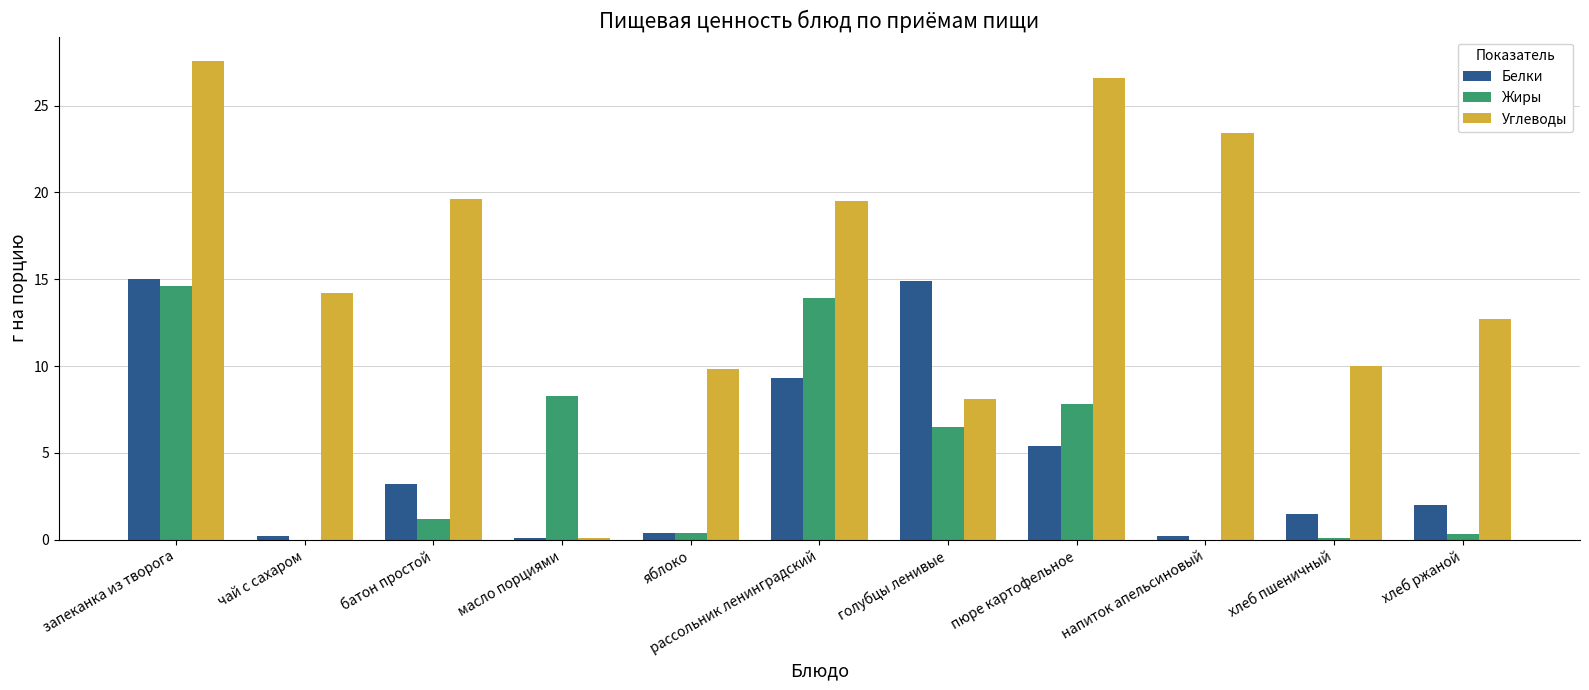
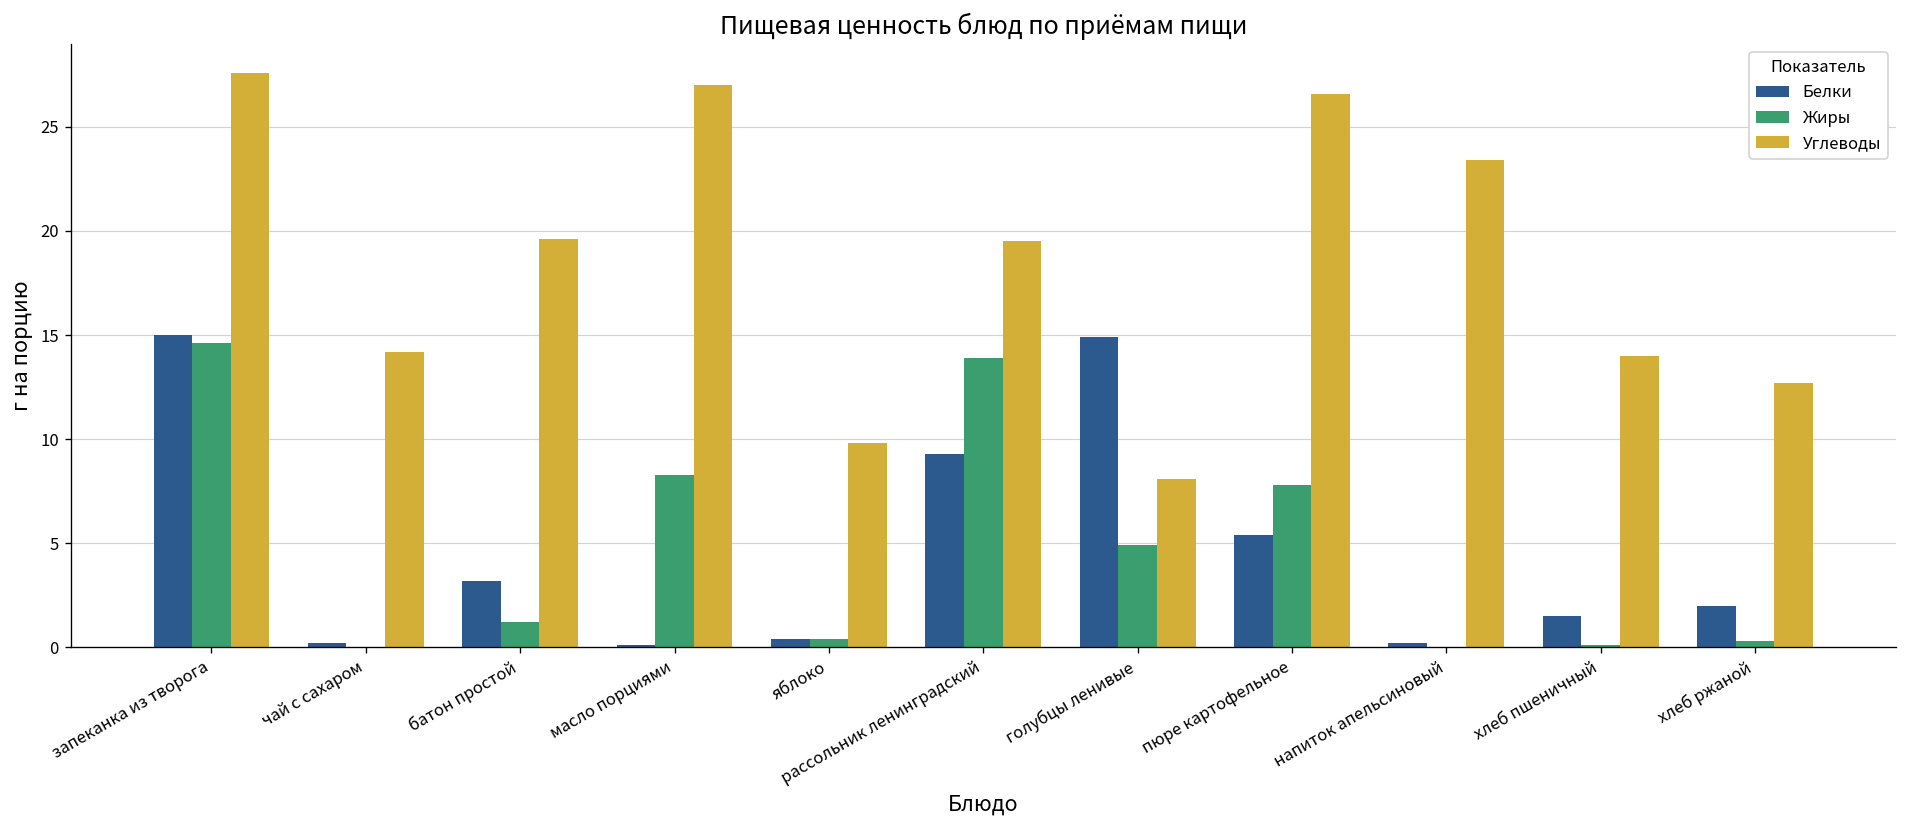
Углеводы, масло порциями: 0.1 -> 27.0
Жиры, голубцы ленивые: 6.5 -> 4.9
Углеводы, хлеб пшеничный: 10 -> 14
